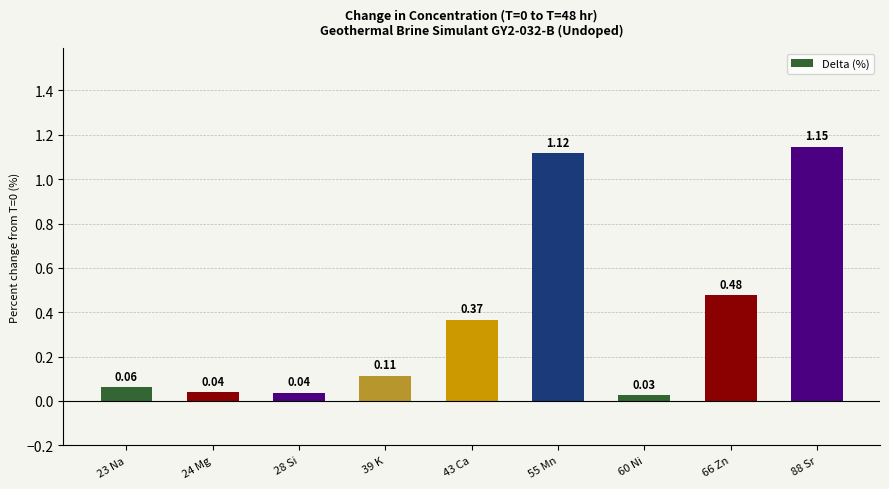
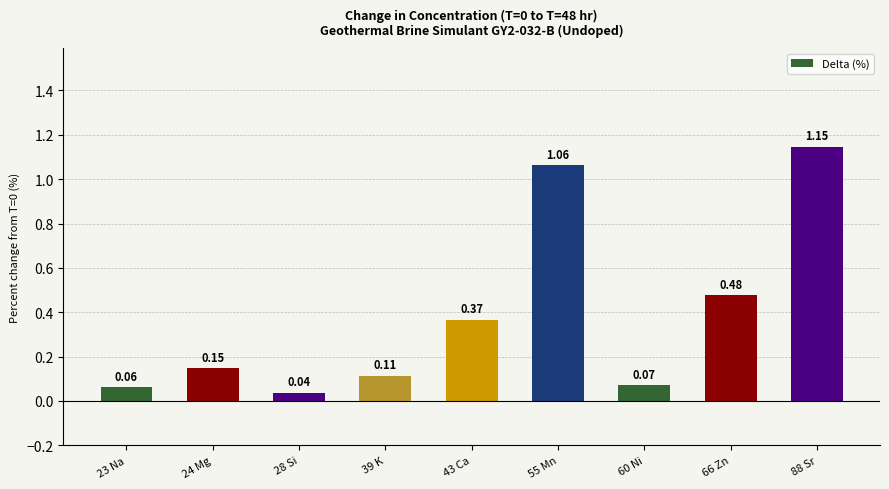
24 Mg: 0.04 -> 0.15
55 Mn: 1.12 -> 1.06
60 Ni: 0.03 -> 0.07
